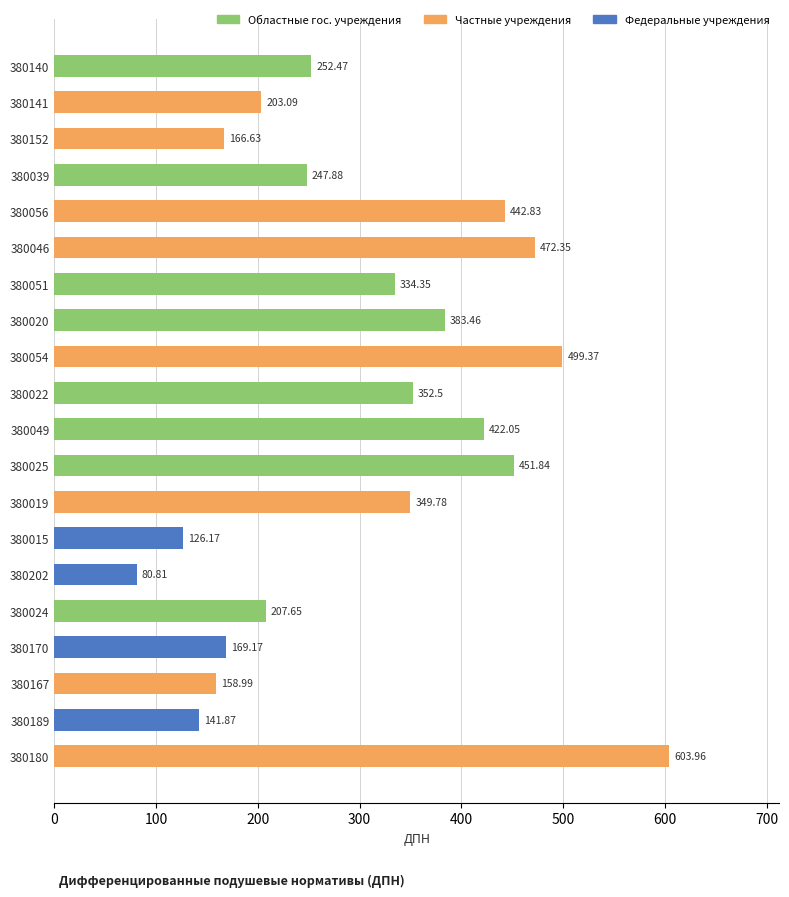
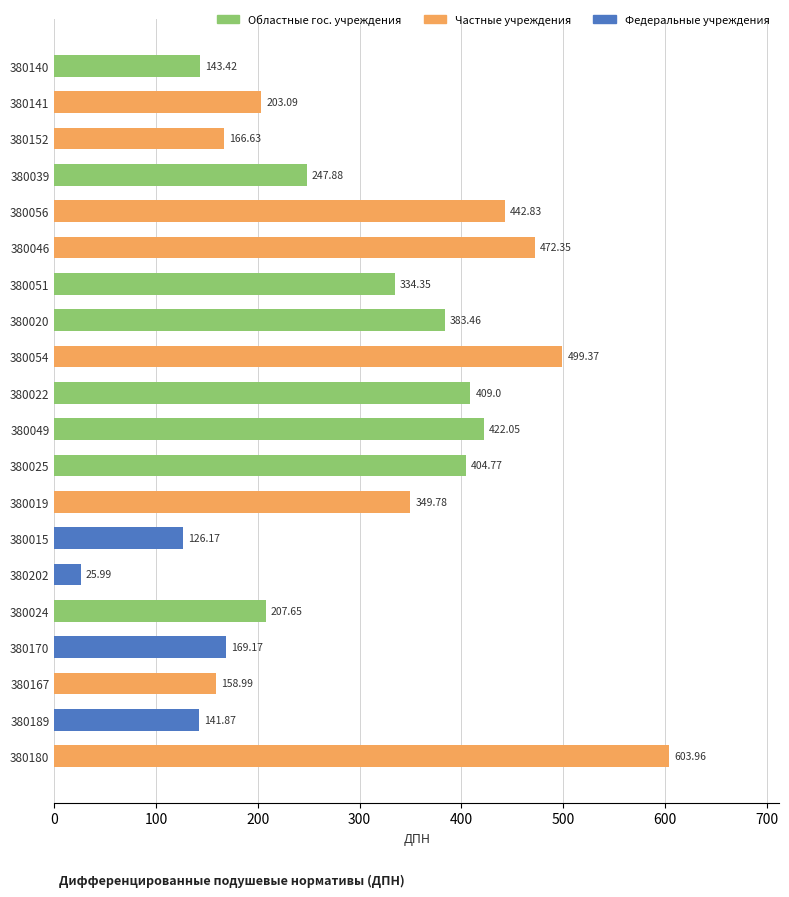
380140: 252.47 -> 143.42
380022: 352.5 -> 409.0
380025: 451.84 -> 404.77
380202: 80.81 -> 25.99
